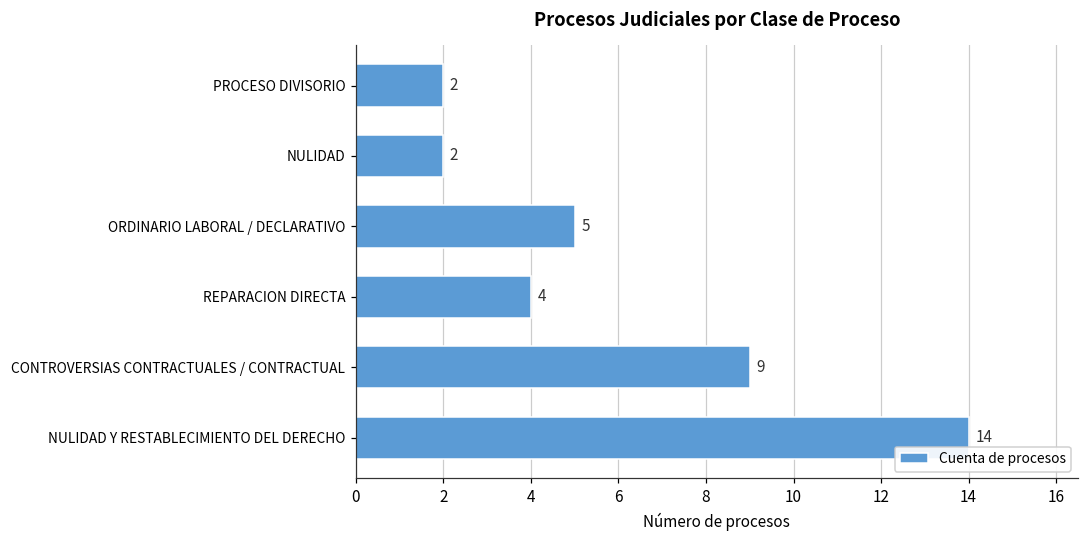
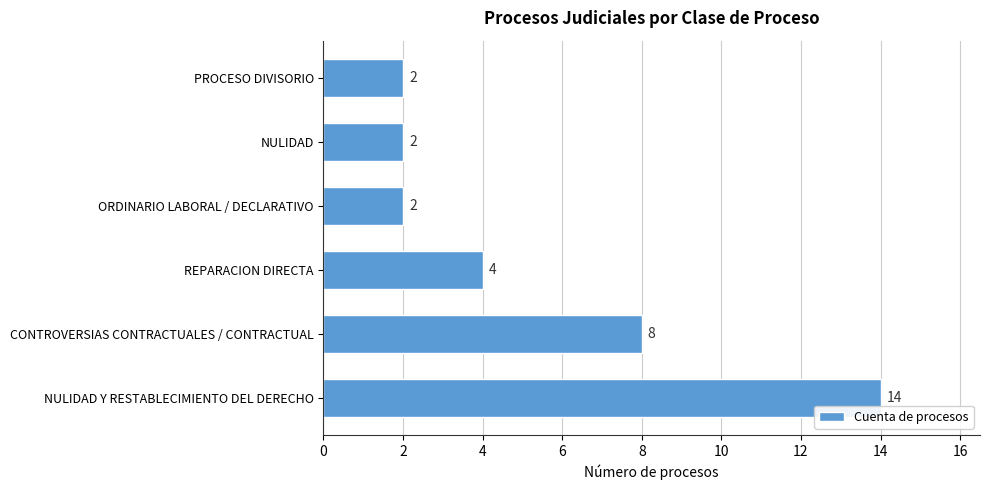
ORDINARIO LABORAL / DECLARATIVO: 5 -> 2
CONTROVERSIAS CONTRACTUALES / CONTRACTUAL: 9 -> 8
